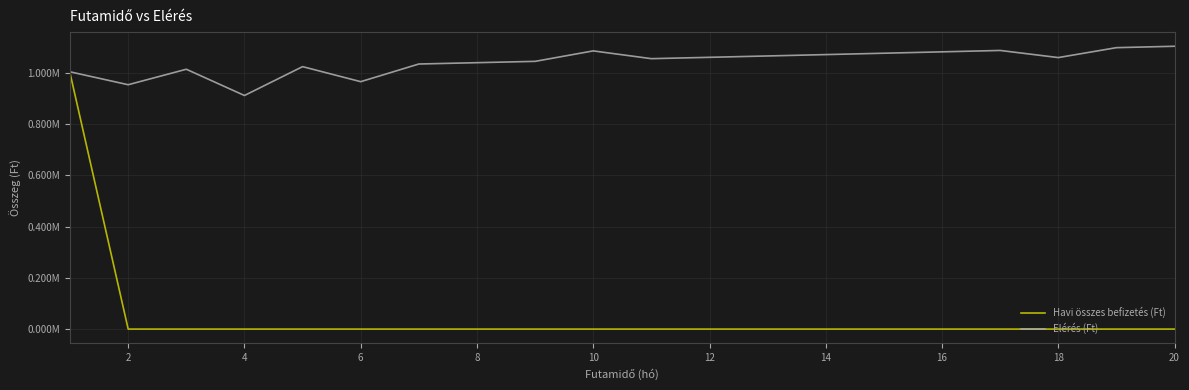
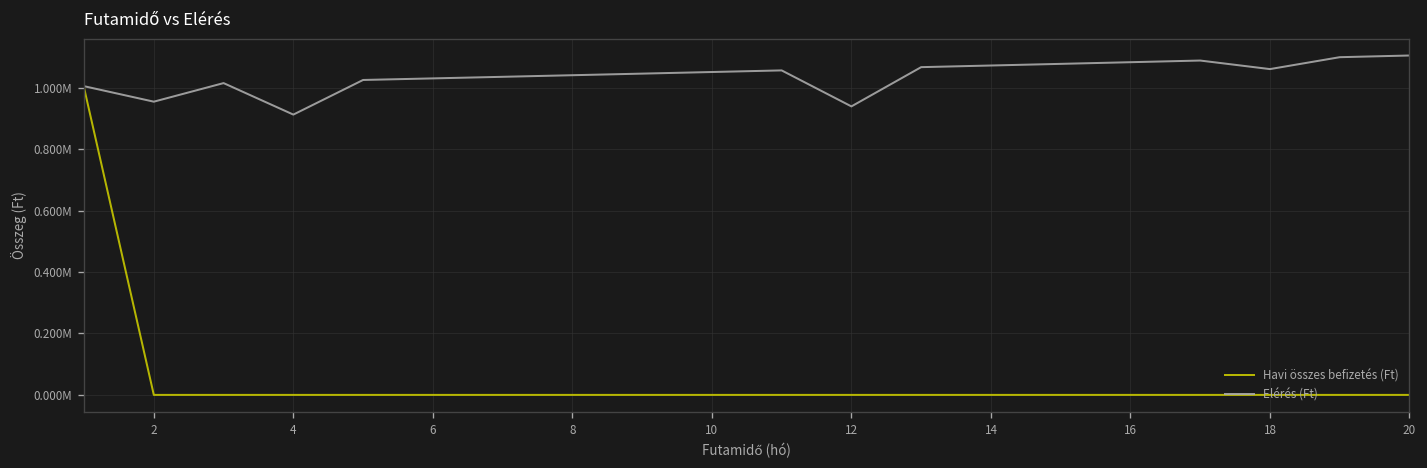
Elérés (Ft), 6: 970000 -> 1030000
Elérés (Ft), 10: 1090000 -> 1050000
Elérés (Ft), 12: 1060000 -> 940000
